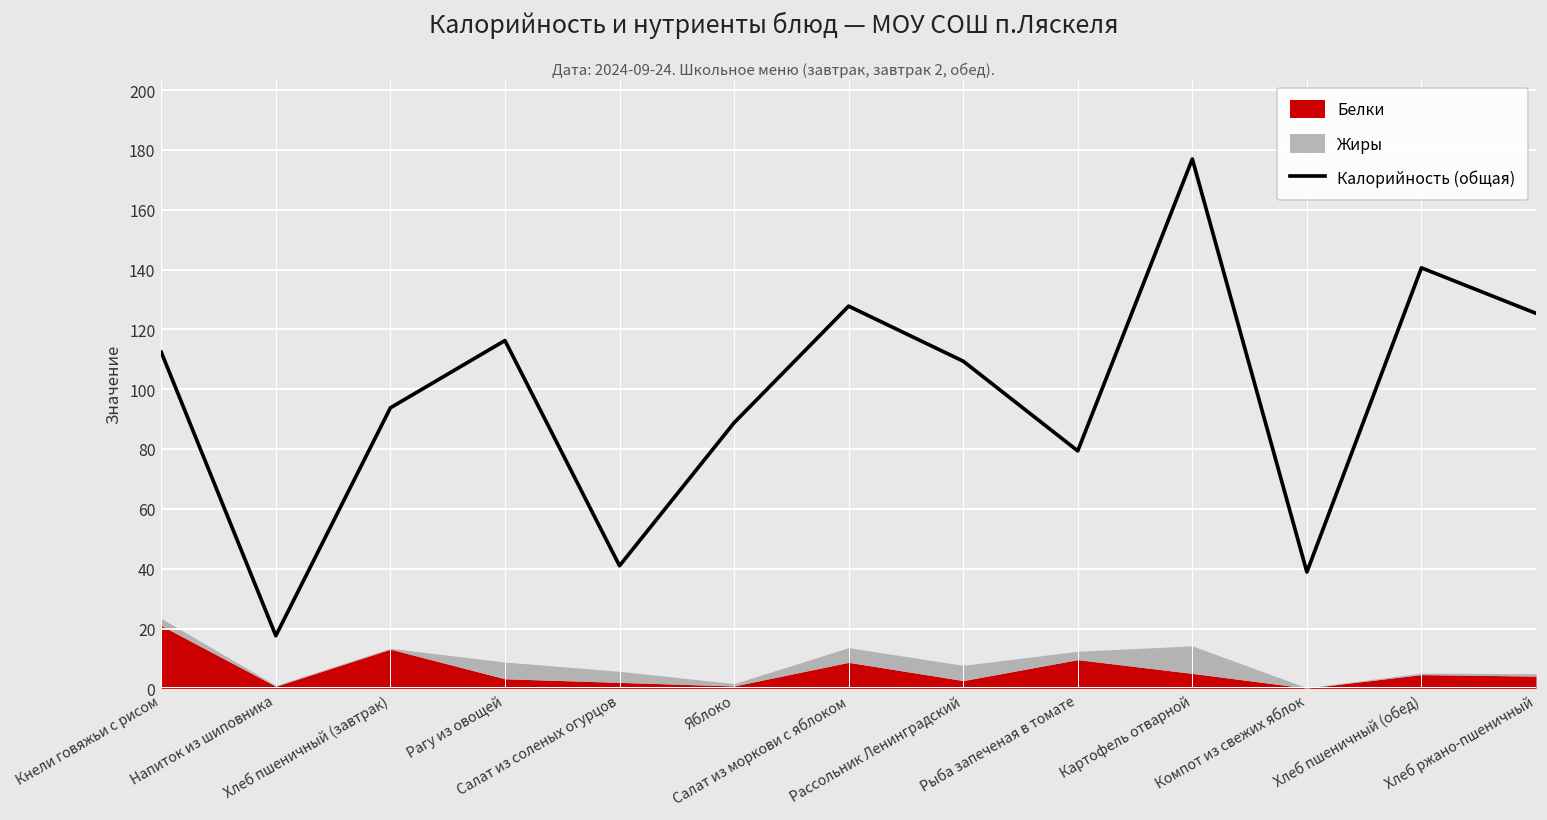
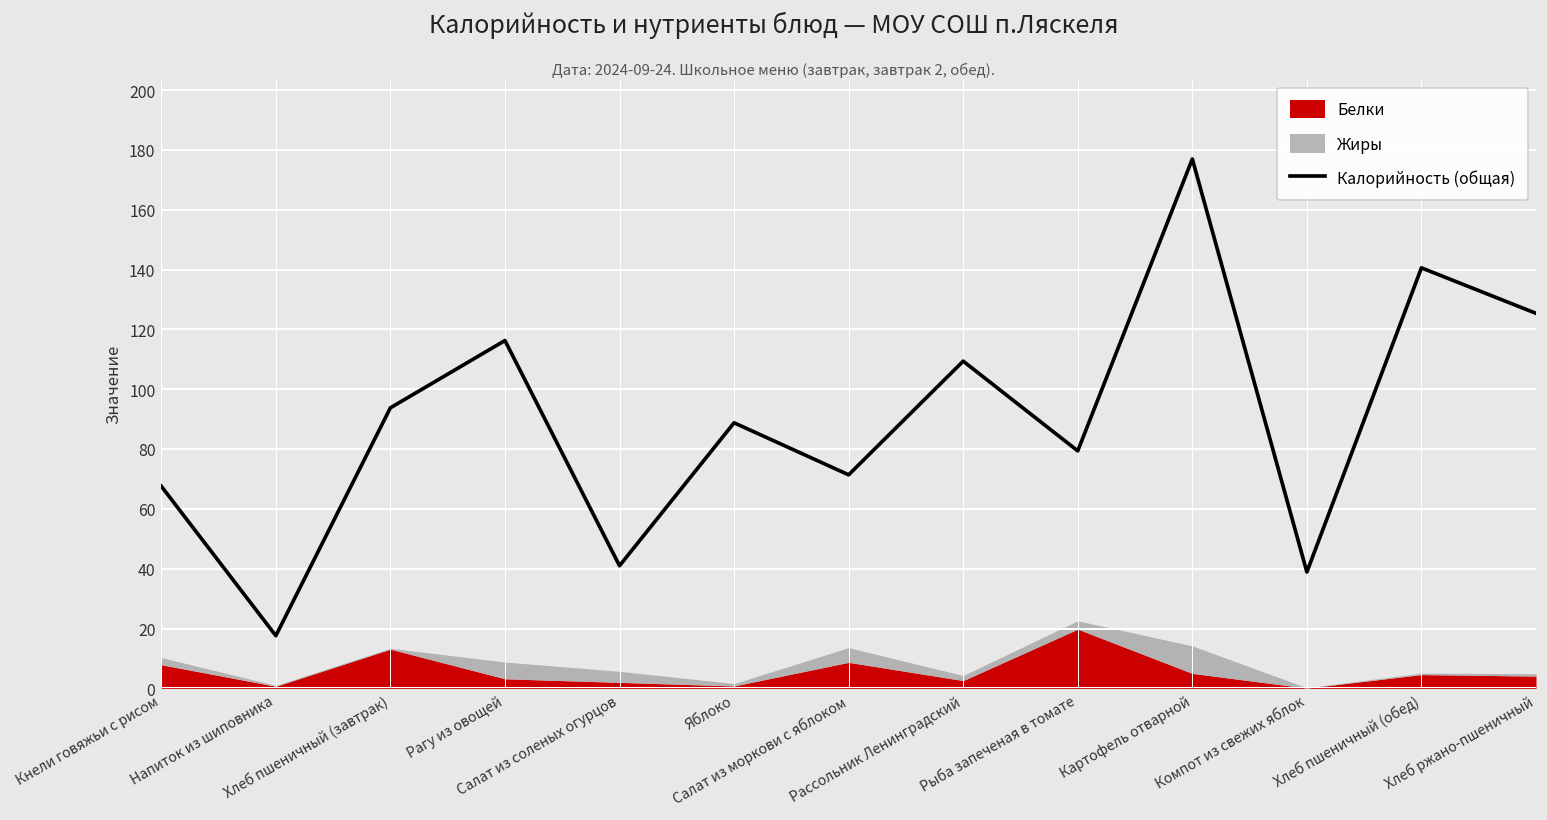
Калорийность (общая), Кнели говяжьи с рисом: 112 -> 68
Белки, Кнели говяжьи с рисом: 21 -> 8
Калорийность (общая), Салат из моркови с яблоком: 128 -> 71
Жиры, Рассольник Ленинградский: 5 -> 2
Белки, Рыба запеченая в томате: 10 -> 20
